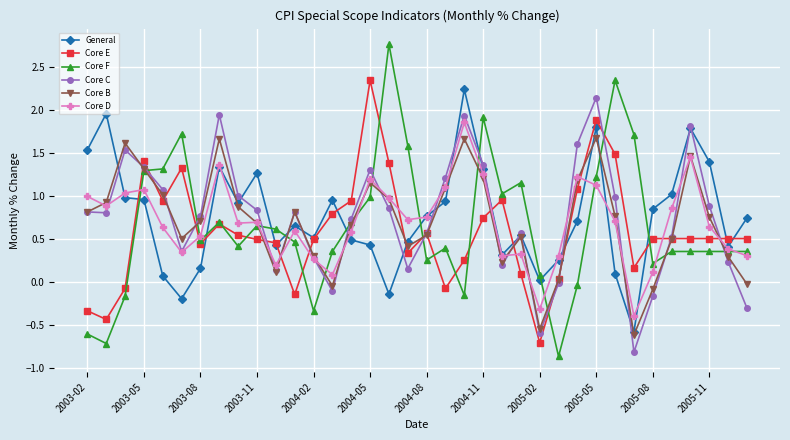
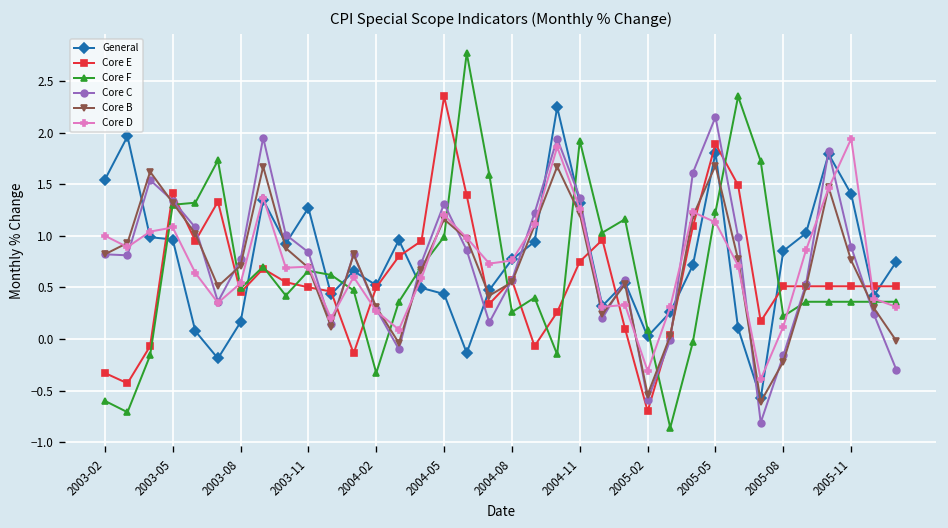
Core B, 2005-08: -0.1 -> -0.2
Core D, 2005-11: 0.7 -> 1.9
